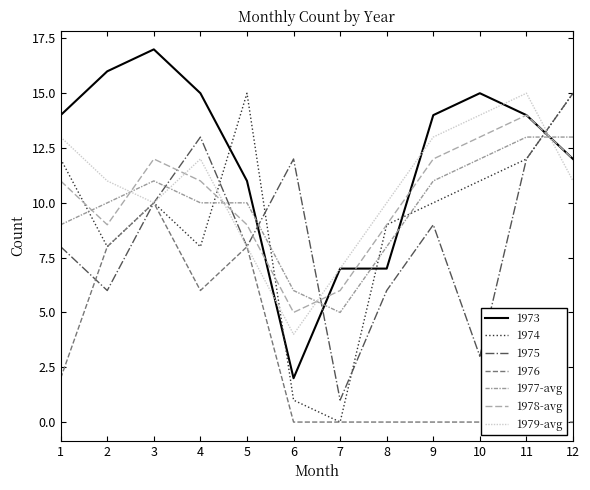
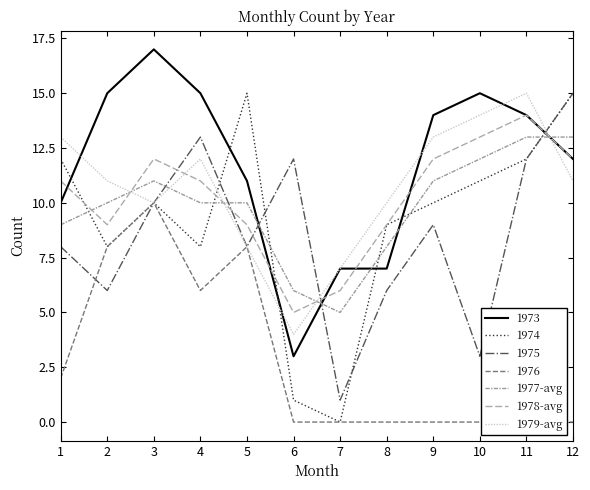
1973, 1: 14 -> 10
1973, 2: 16 -> 15
1973, 6: 2 -> 3
